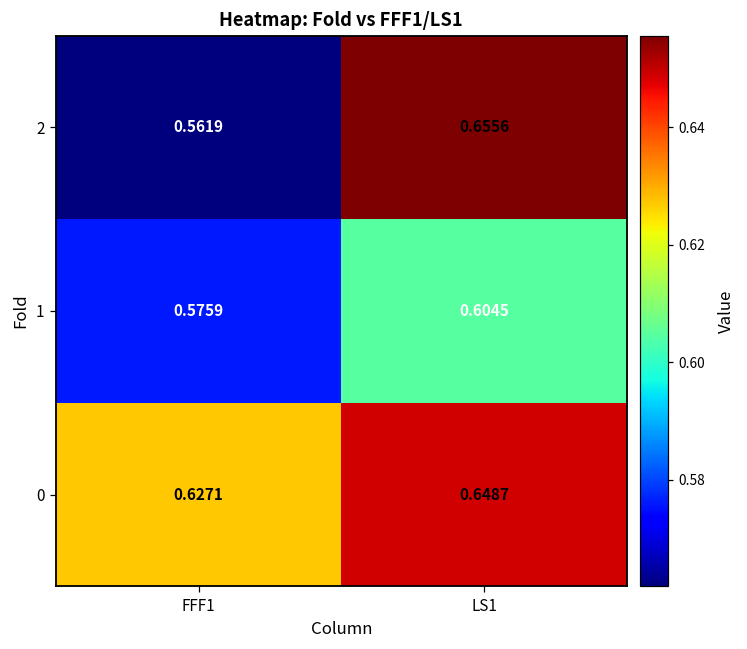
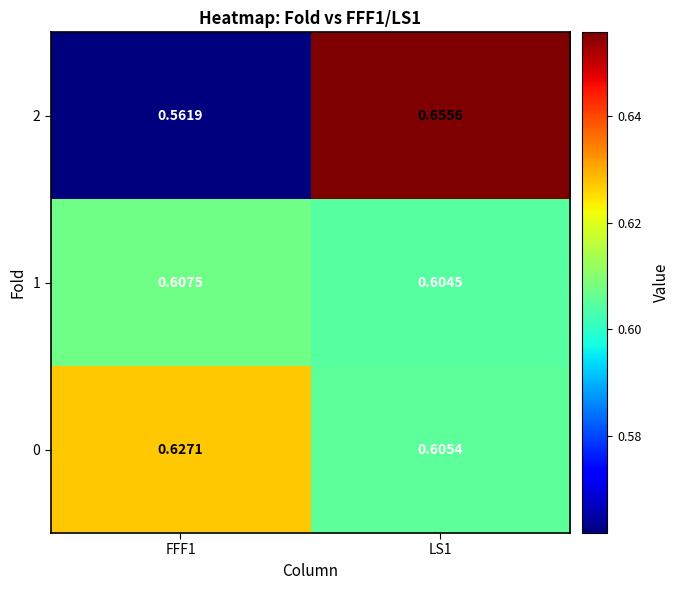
1, FFF1: 0.5759 -> 0.6075
0, LS1: 0.6487 -> 0.6054
